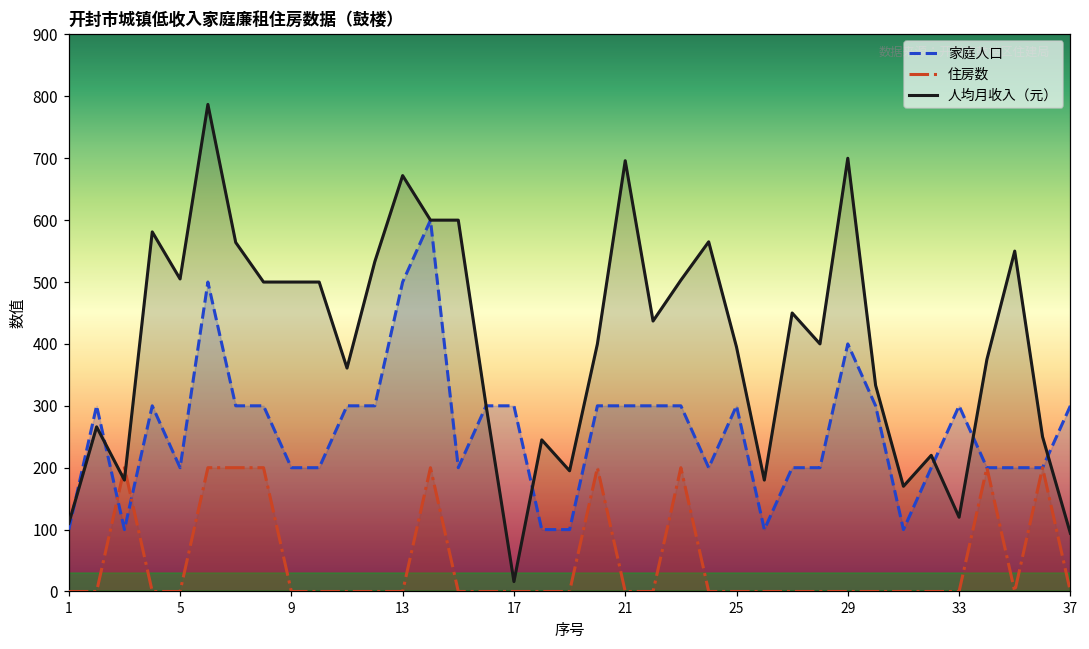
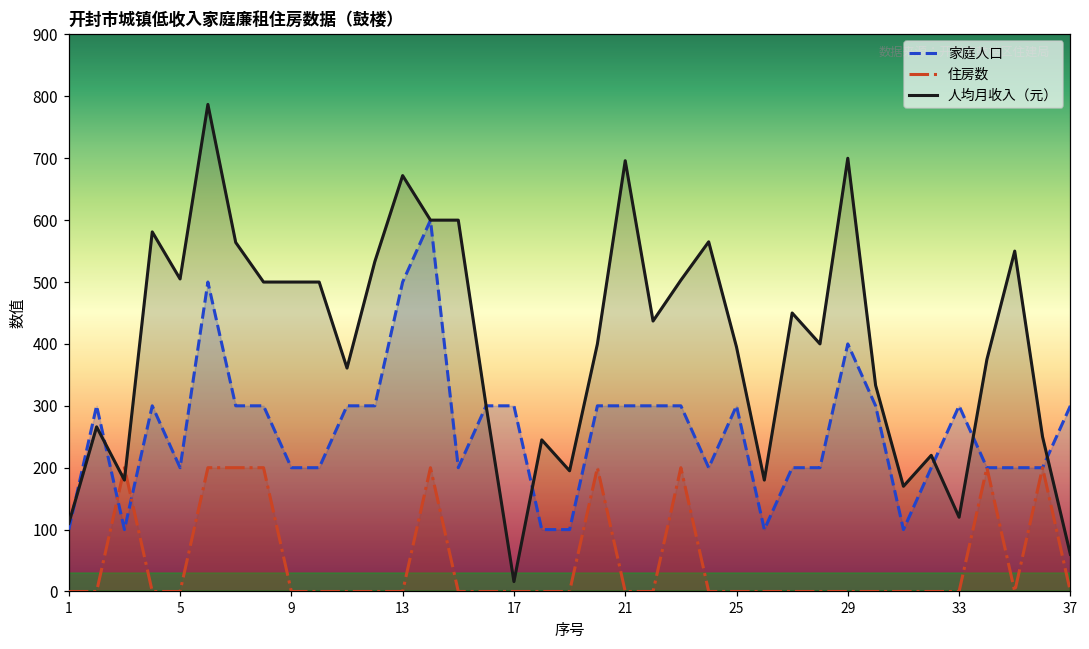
人均月收入（元）, 37: 90 -> 60
